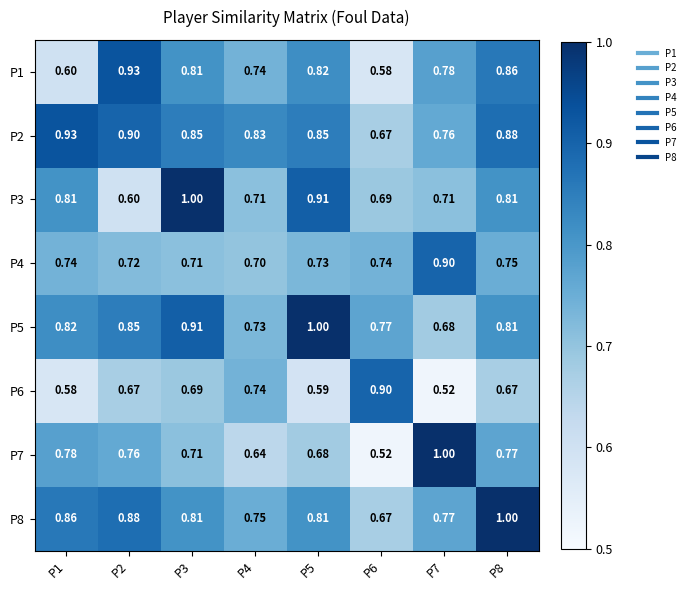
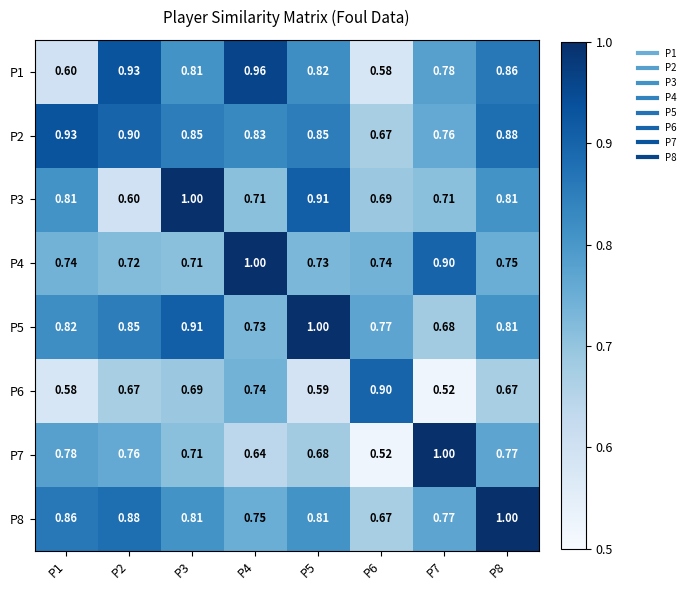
P1, P4: 0.74 -> 0.96
P4, P4: 0.70 -> 1.00
